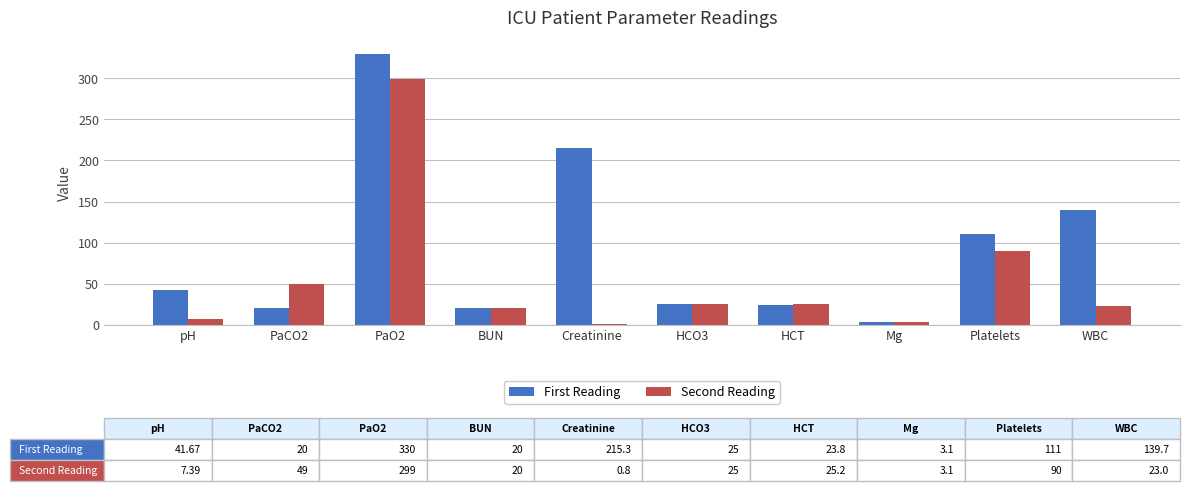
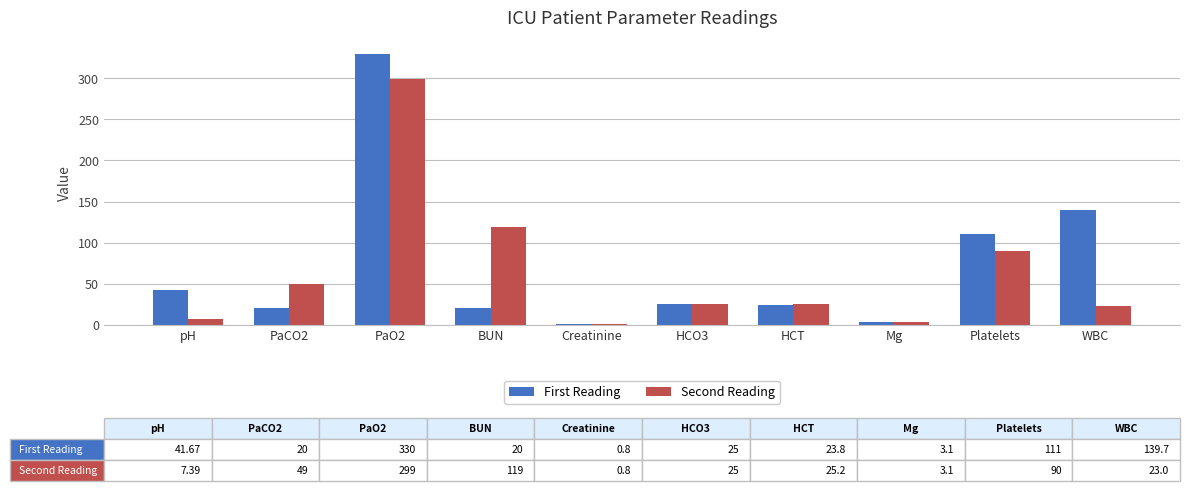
Second Reading, BUN: 20 -> 119
First Reading, Creatinine: 215.3 -> 0.8
